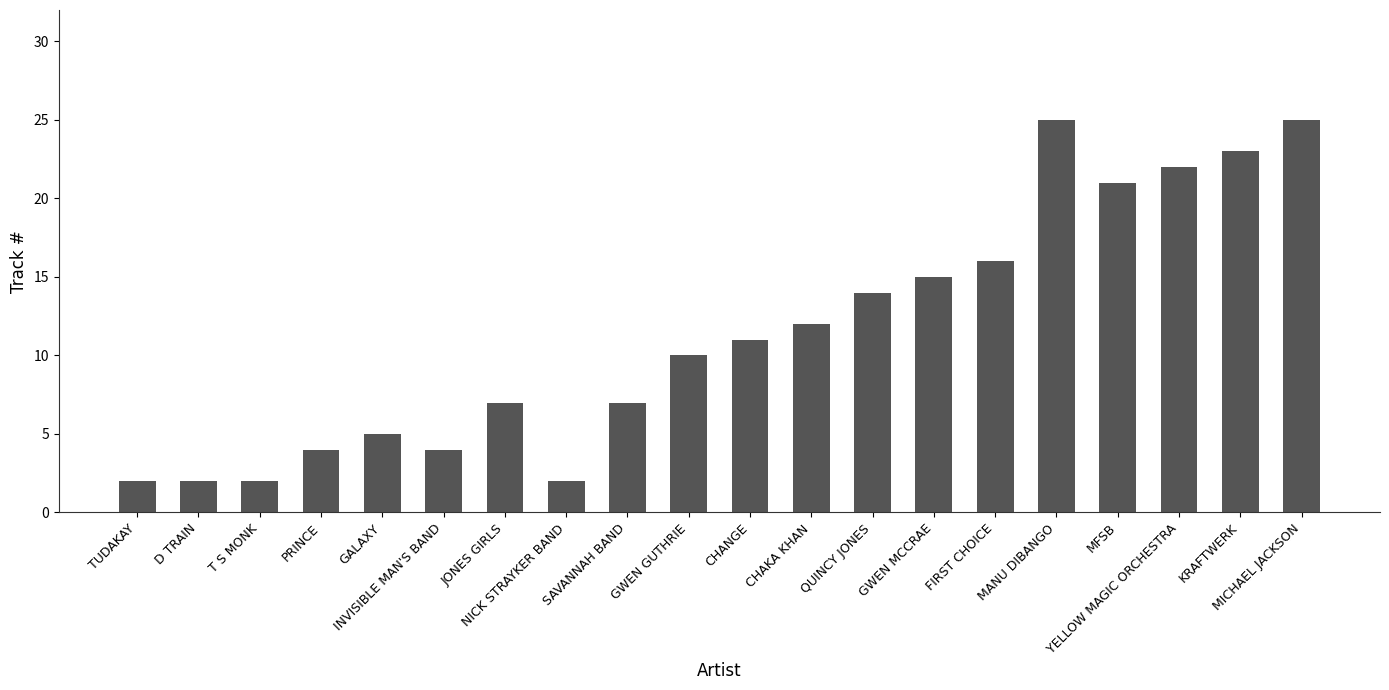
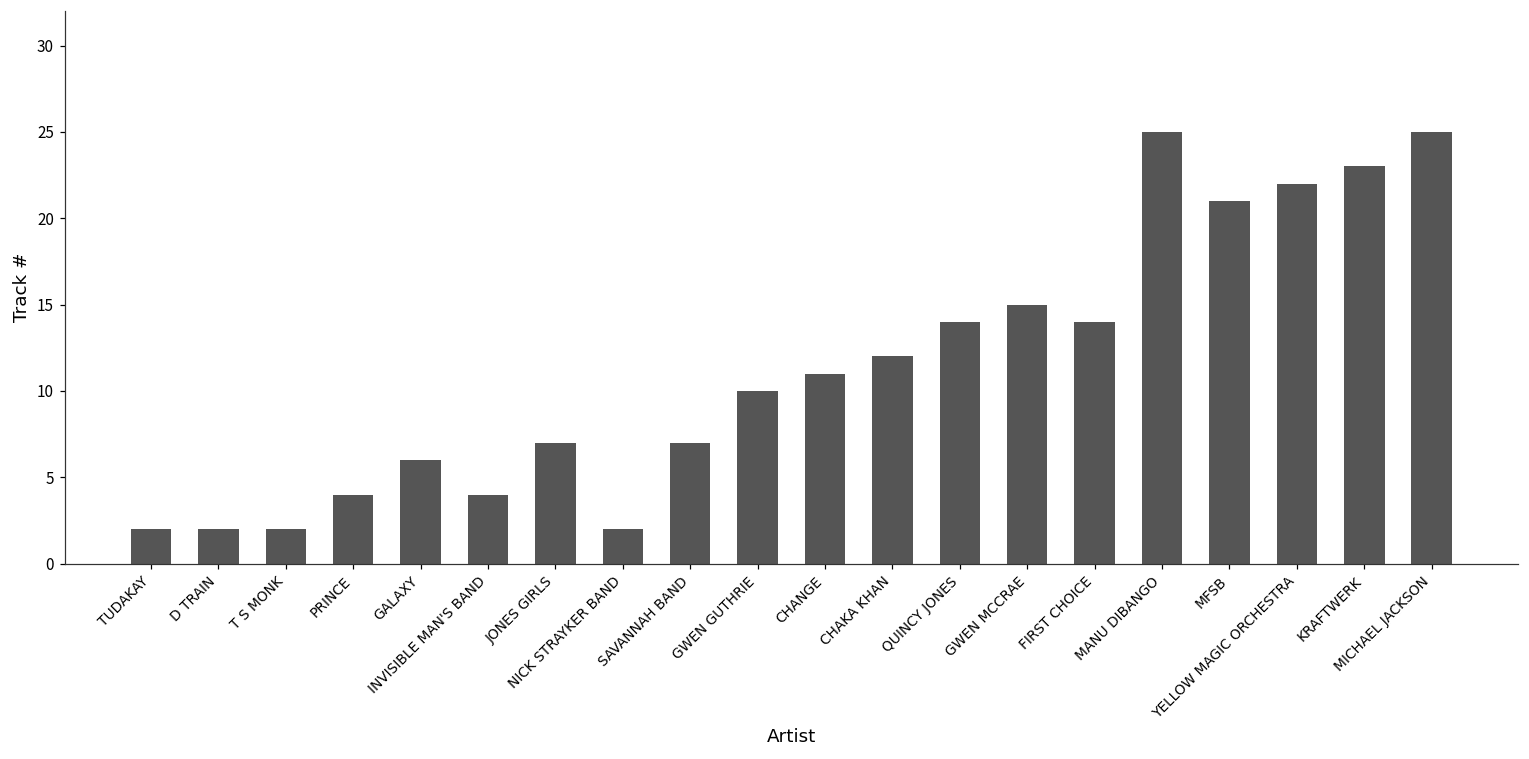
GALAXY: 5 -> 6
FIRST CHOICE: 16 -> 14
